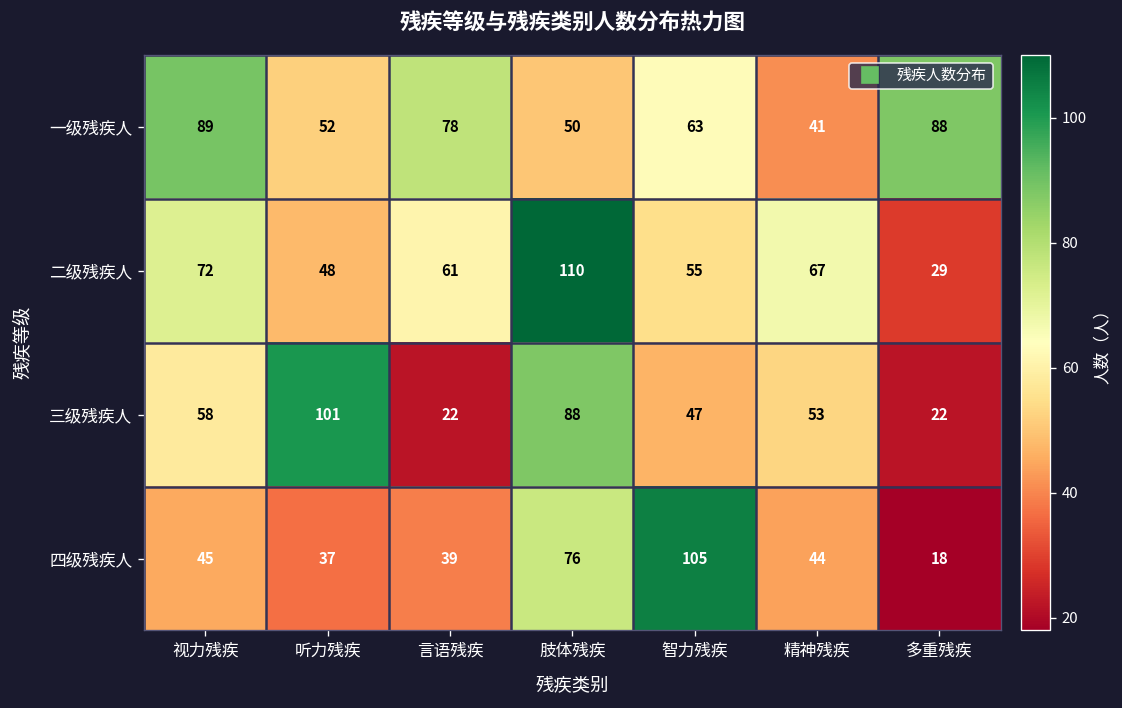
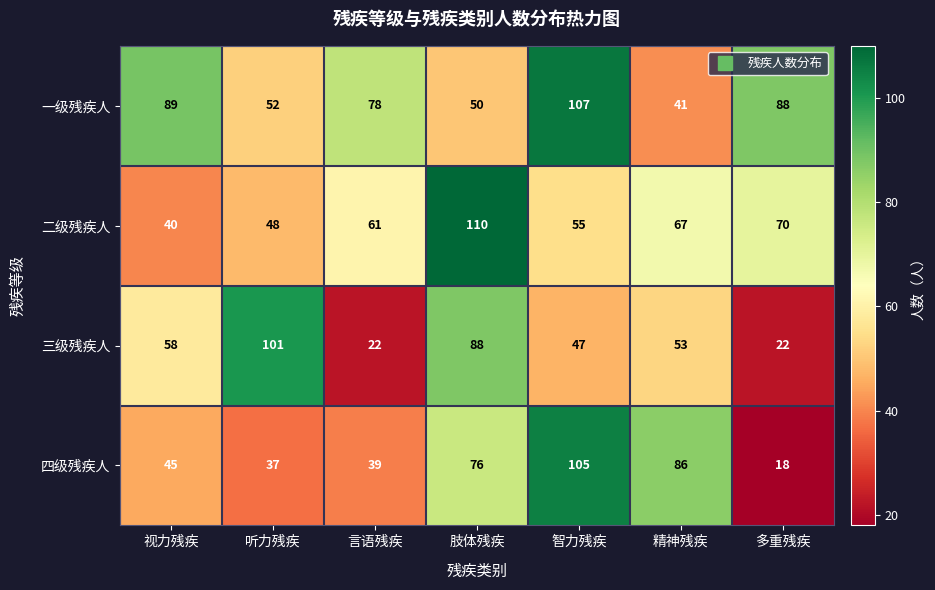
一级残疾人, 智力残疾: 63 -> 107
二级残疾人, 视力残疾: 72 -> 40
二级残疾人, 多重残疾: 29 -> 70
四级残疾人, 精神残疾: 44 -> 86
